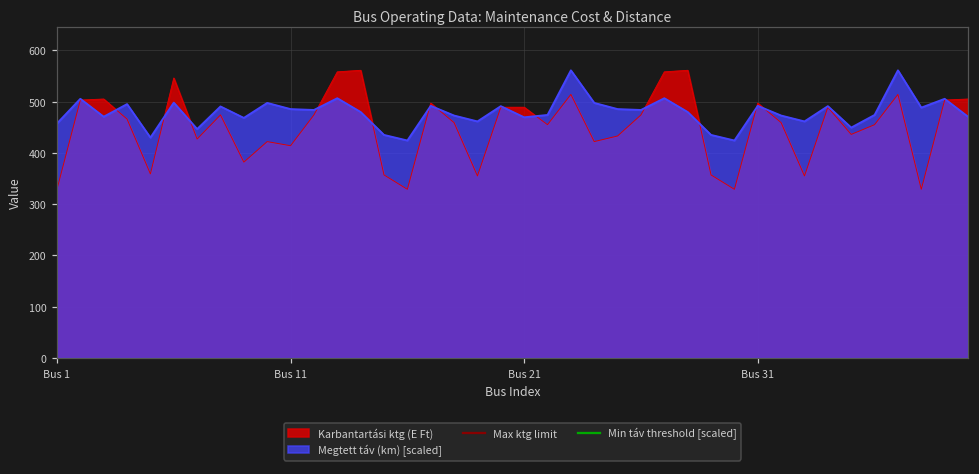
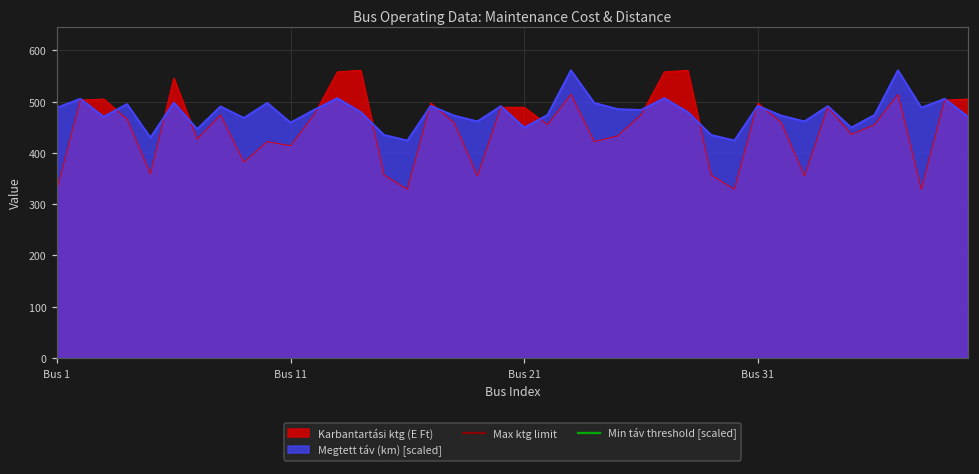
Megtett táv (km) [scaled], Bus 1: 460 -> 490
Megtett táv (km) [scaled], Bus 11: 490 -> 460
Megtett táv (km) [scaled], Bus 21: 470 -> 450
